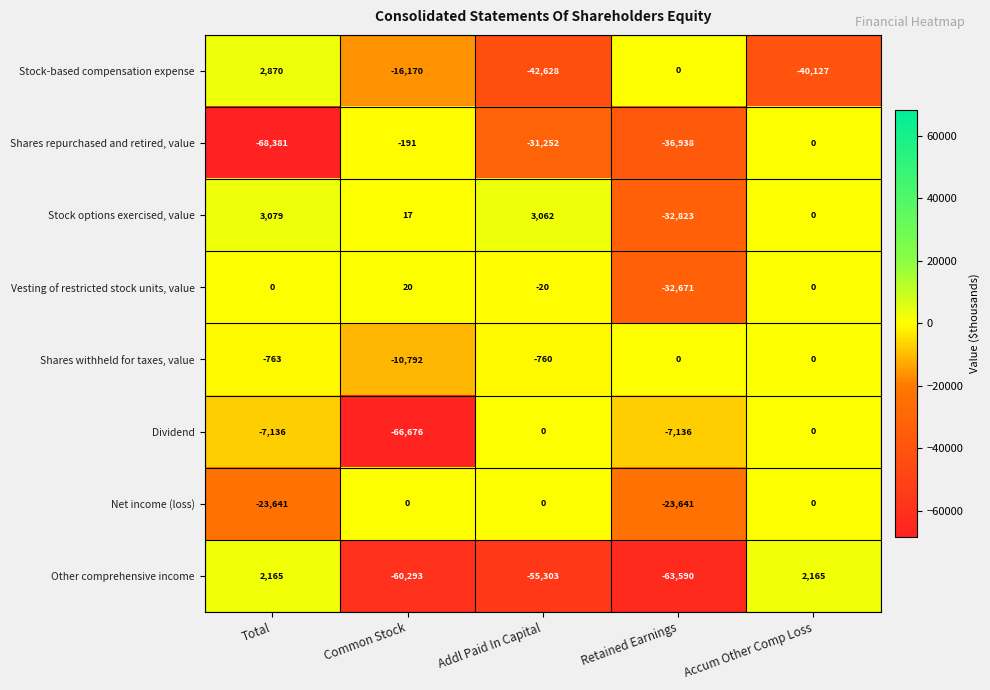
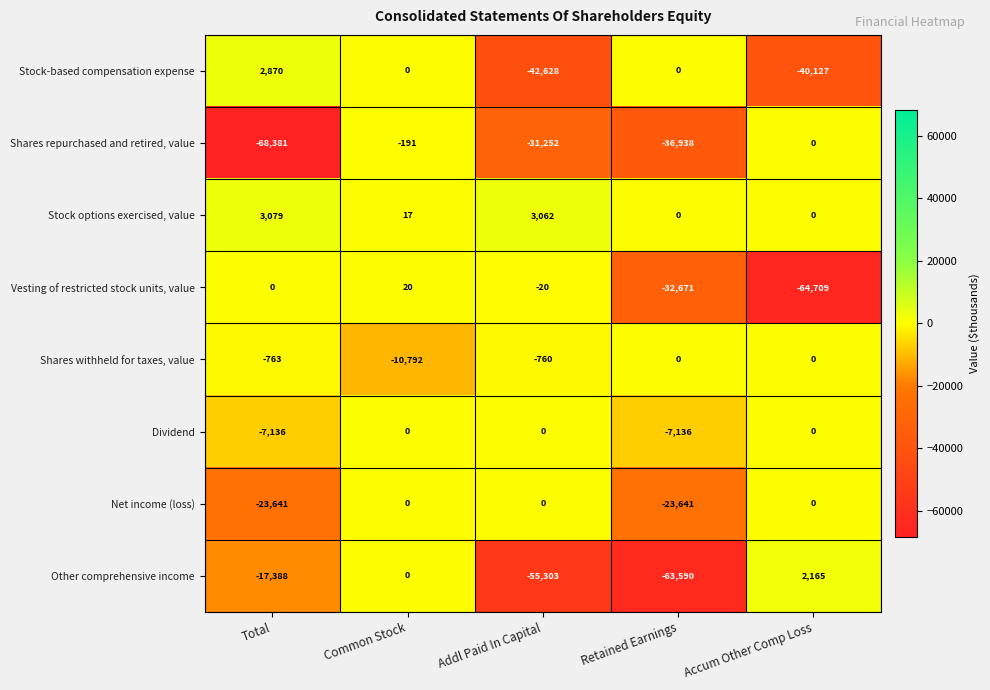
Stock-based compensation expense, Common Stock: -16,170 -> 0
Stock options exercised, value, Retained Earnings: -32,823 -> 0
Vesting of restricted stock units, value, Accum Other Comp Loss: 0 -> -64,709
Dividend, Common Stock: -66,676 -> 0
Other comprehensive income, Total: 2,165 -> -17,388
Other comprehensive income, Common Stock: -60,293 -> 0
